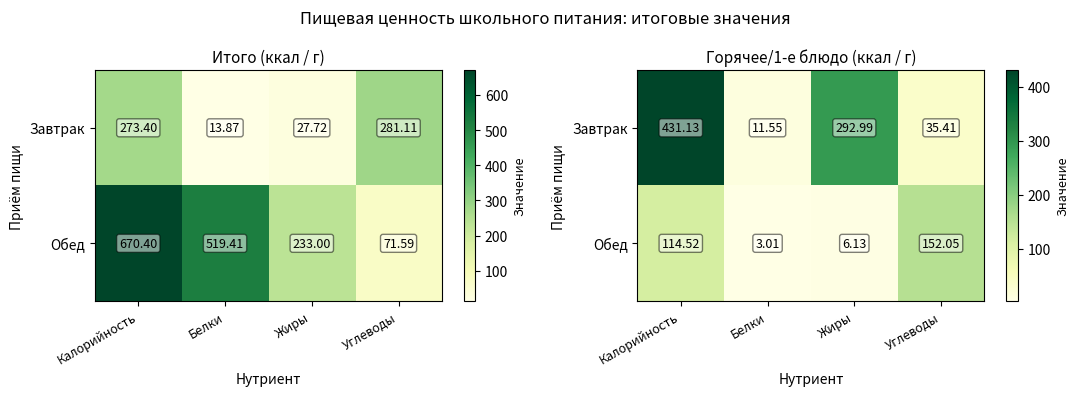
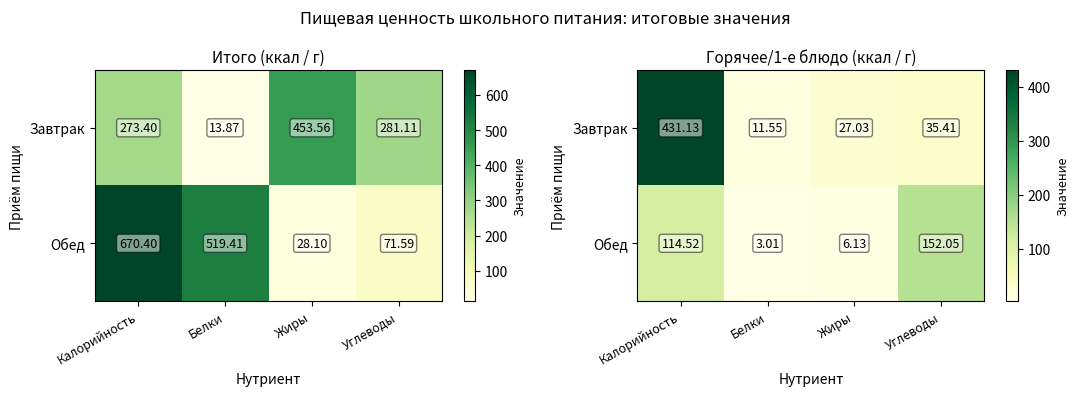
Итого (ккал / г), Завтрак, Жиры: 27.72 -> 453.56
Итого (ккал / г), Обед, Жиры: 233.00 -> 28.10
Горячее/1-е блюдо (ккал / г), Завтрак, Жиры: 292.99 -> 27.03
